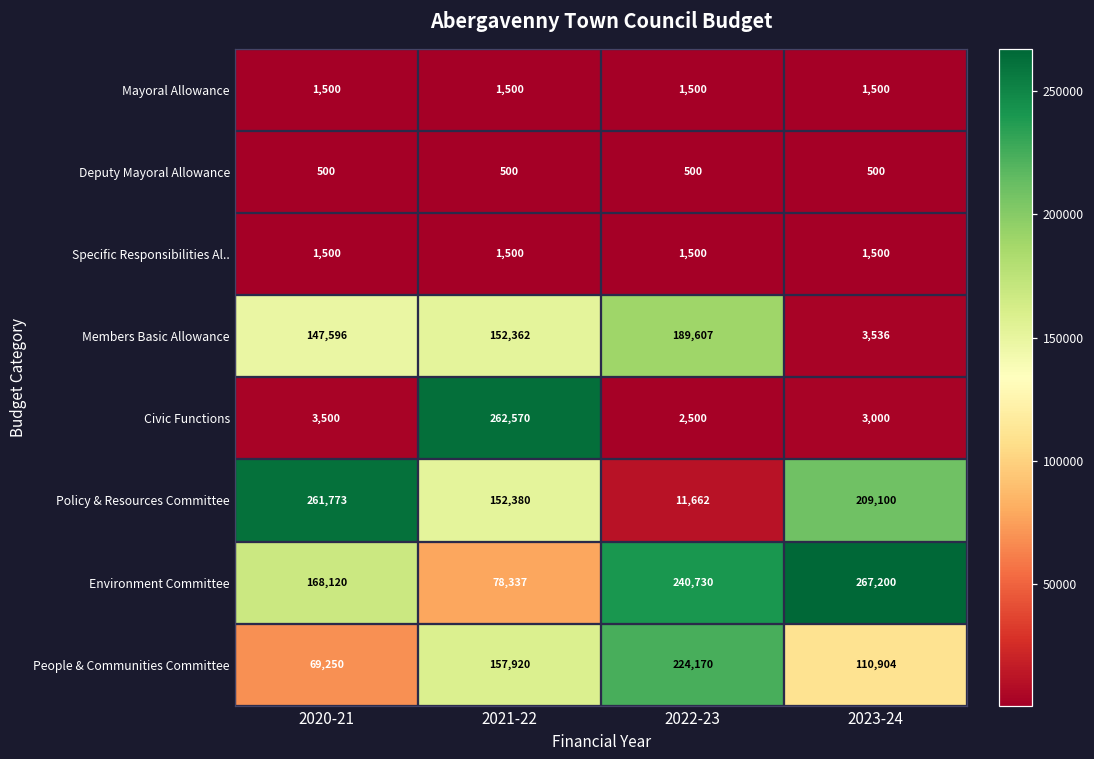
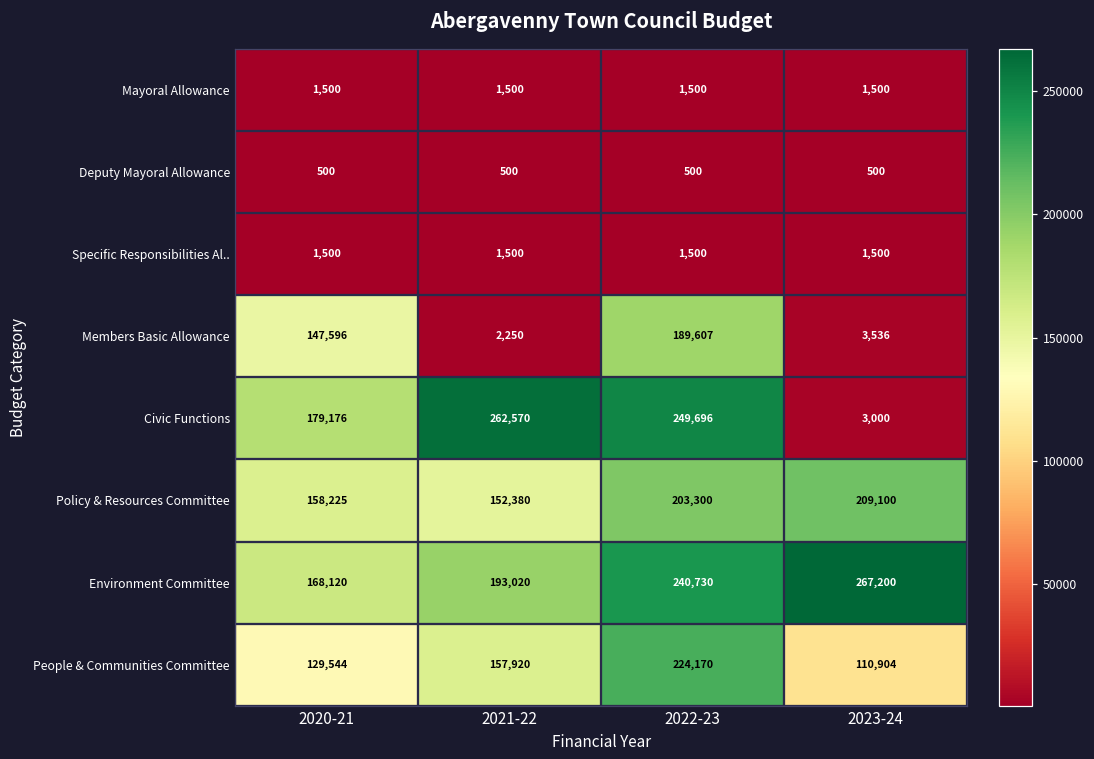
Members Basic Allowance, 2021-22: 152,362 -> 2,250
Civic Functions, 2020-21: 3,500 -> 179,176
Civic Functions, 2022-23: 2,500 -> 249,696
Policy & Resources Committee, 2020-21: 261,773 -> 158,225
Policy & Resources Committee, 2022-23: 11,662 -> 203,300
Environment Committee, 2021-22: 78,337 -> 193,020
People & Communities Committee, 2020-21: 69,250 -> 129,544
